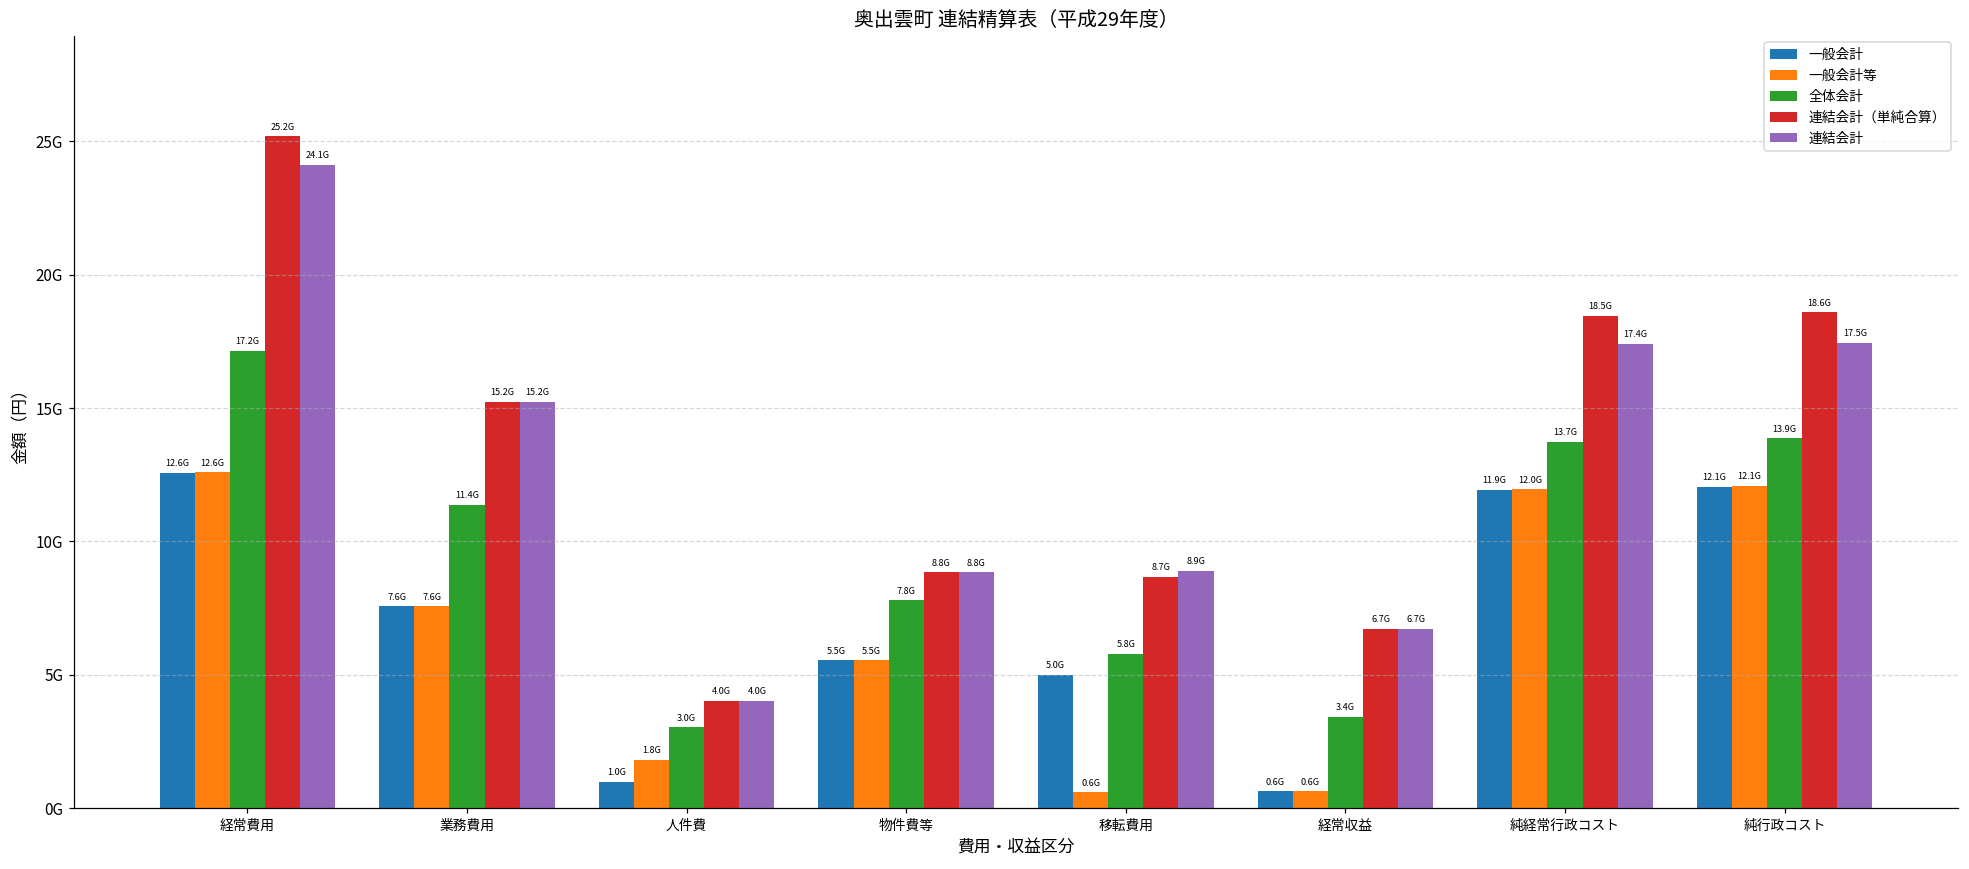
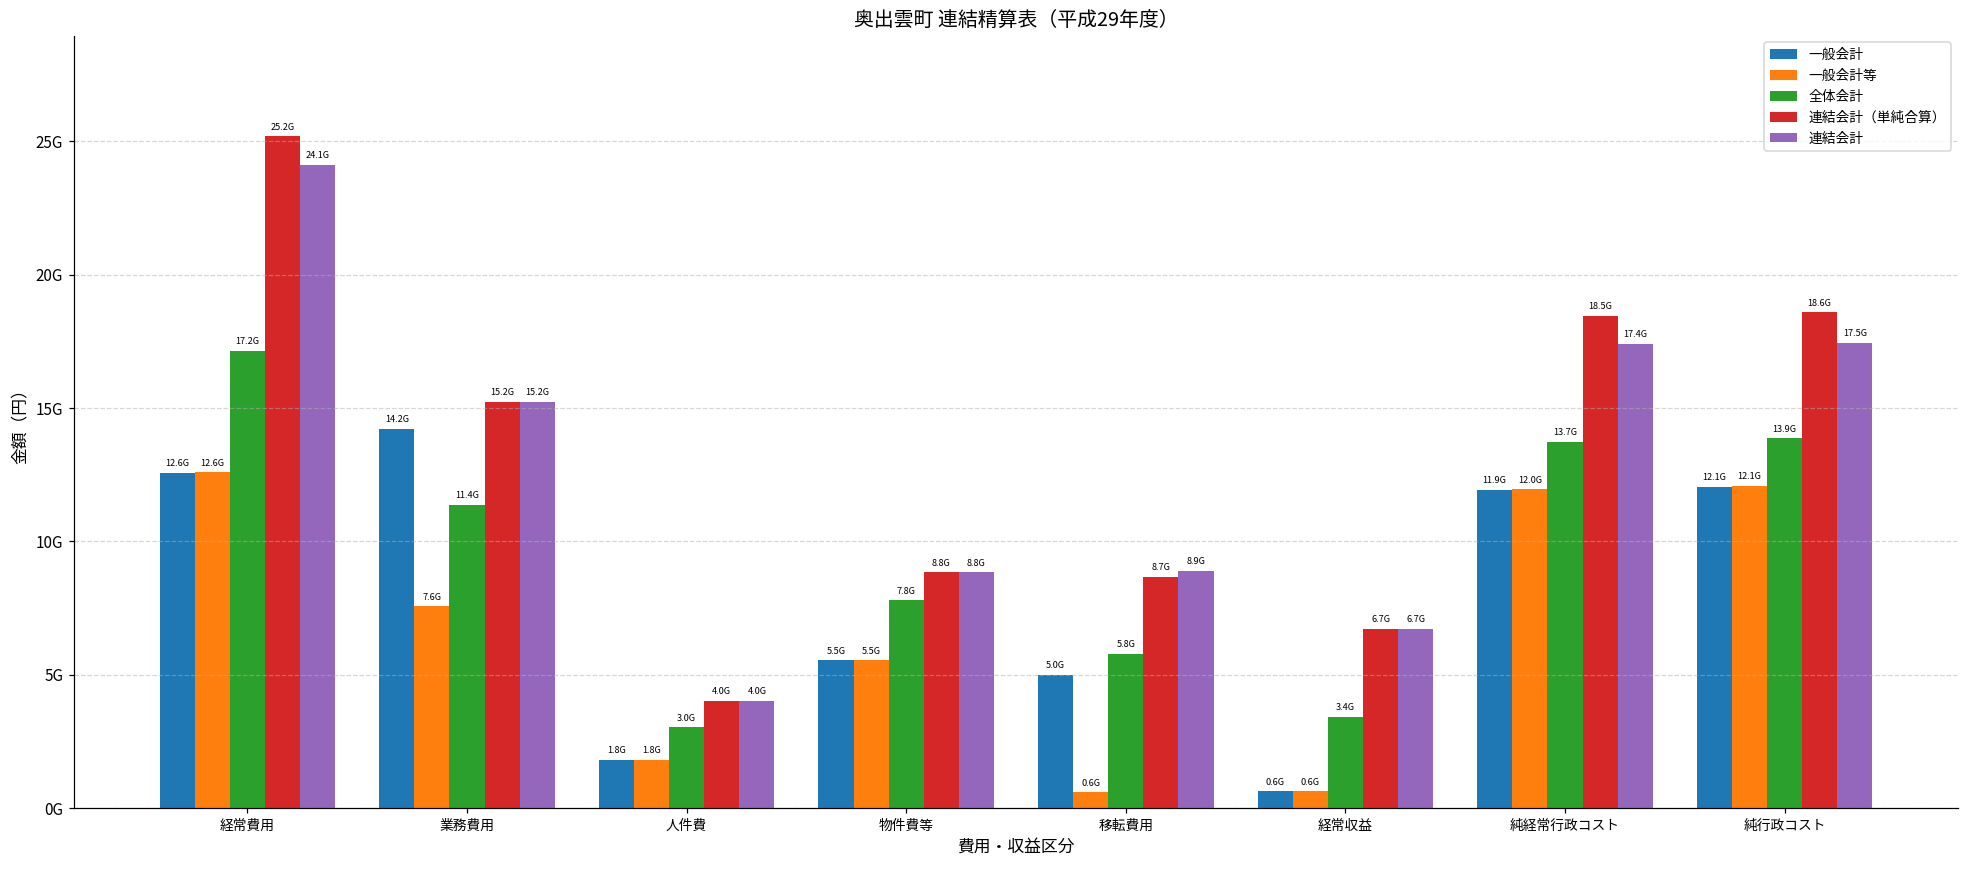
一般会計, 業務費用: 7.6G -> 14.2G
一般会計, 人件費: 1.0G -> 1.8G
